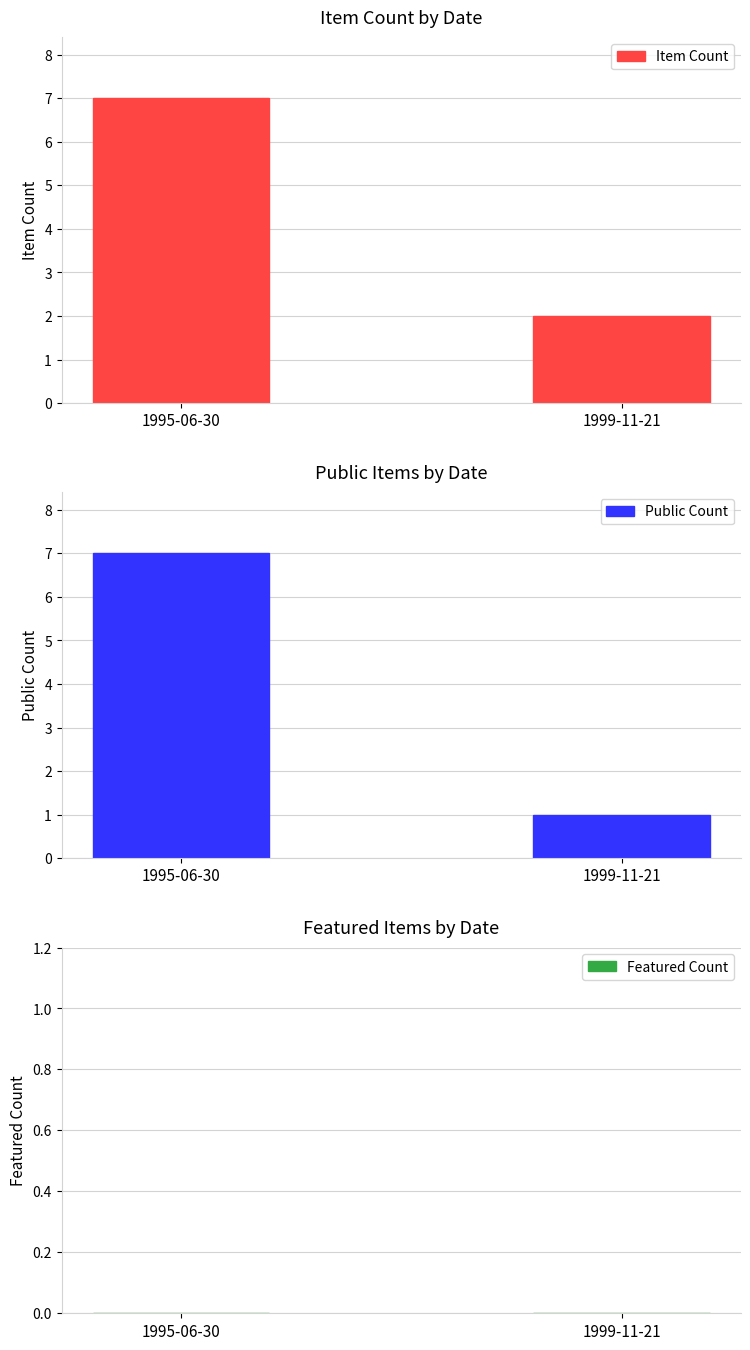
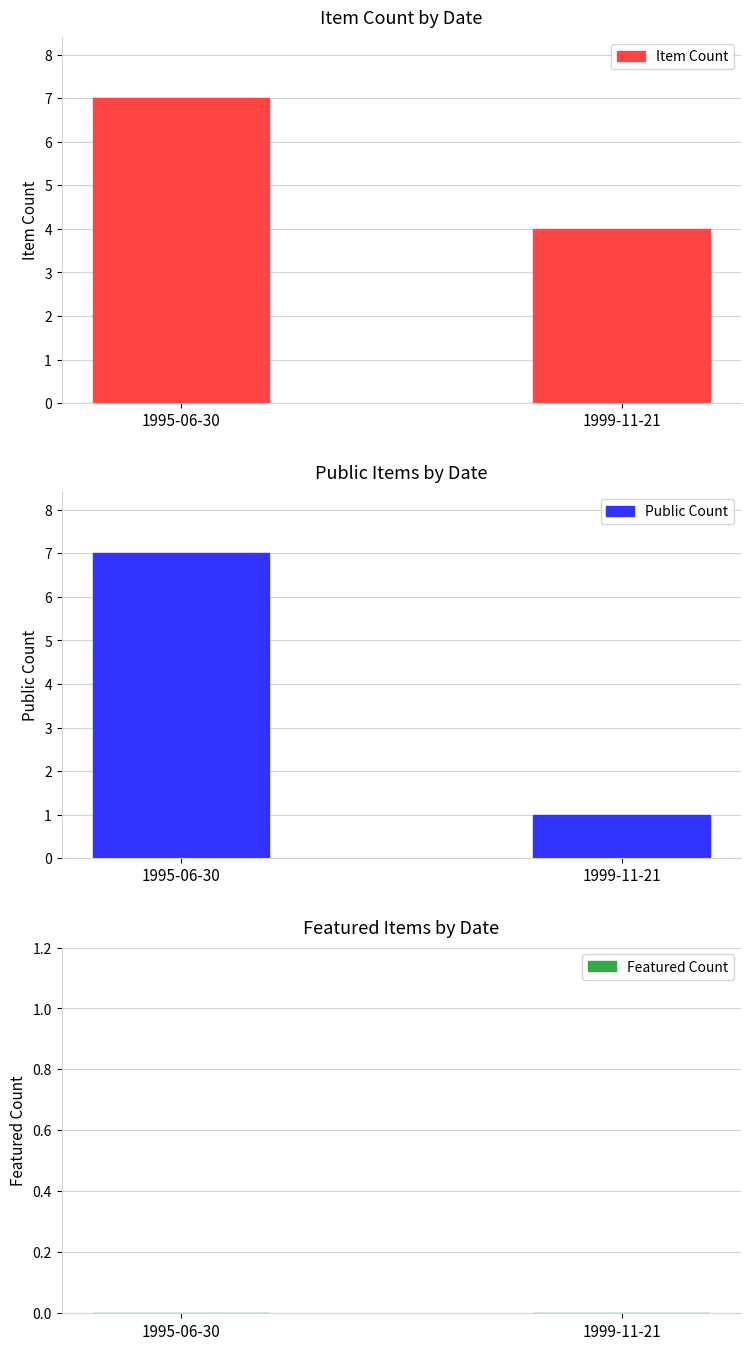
Item Count by Date, 1999-11-21: 2 -> 4
